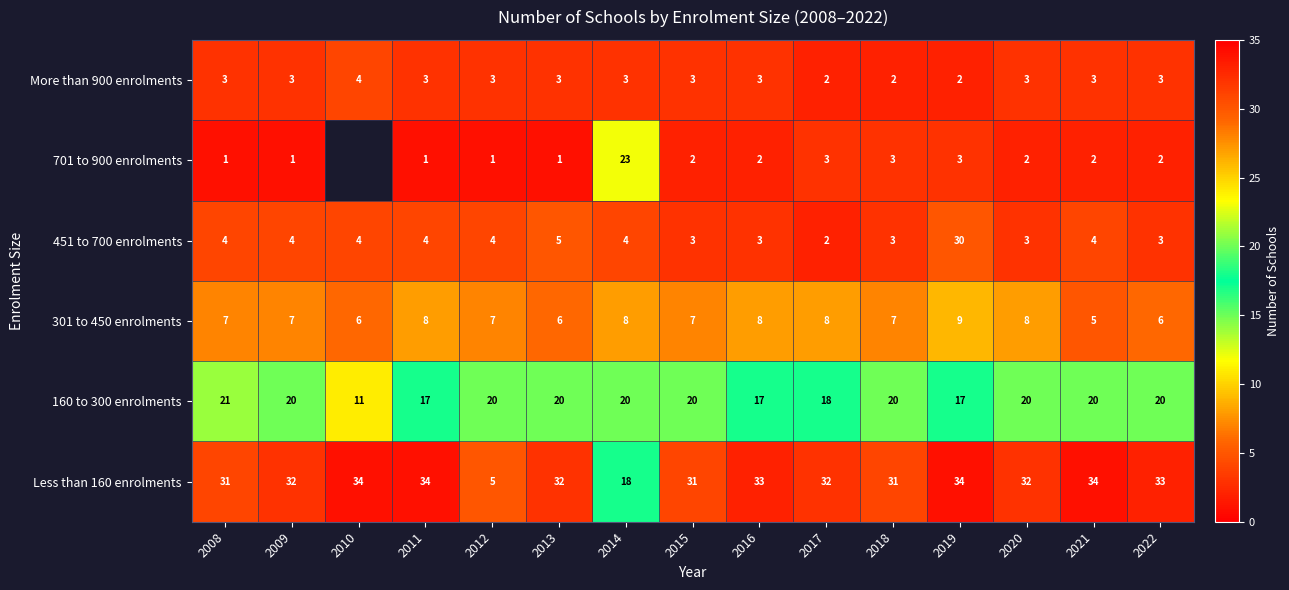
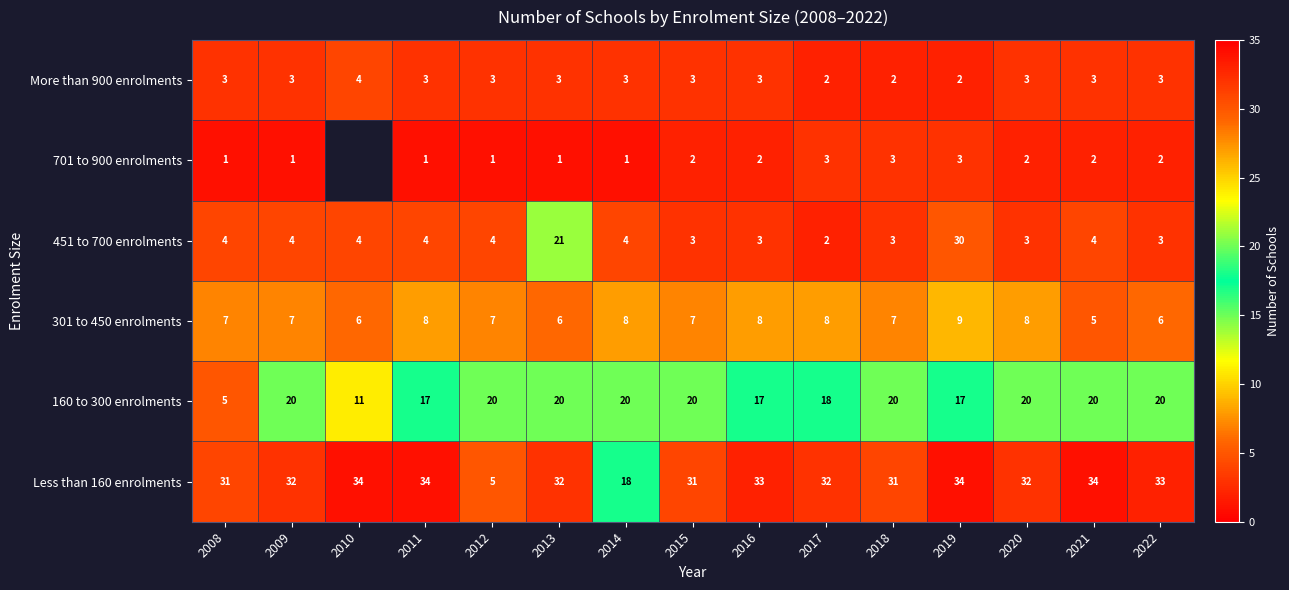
701 to 900 enrolments, 2014: 23 -> 1
451 to 700 enrolments, 2013: 5 -> 21
160 to 300 enrolments, 2008: 21 -> 5
